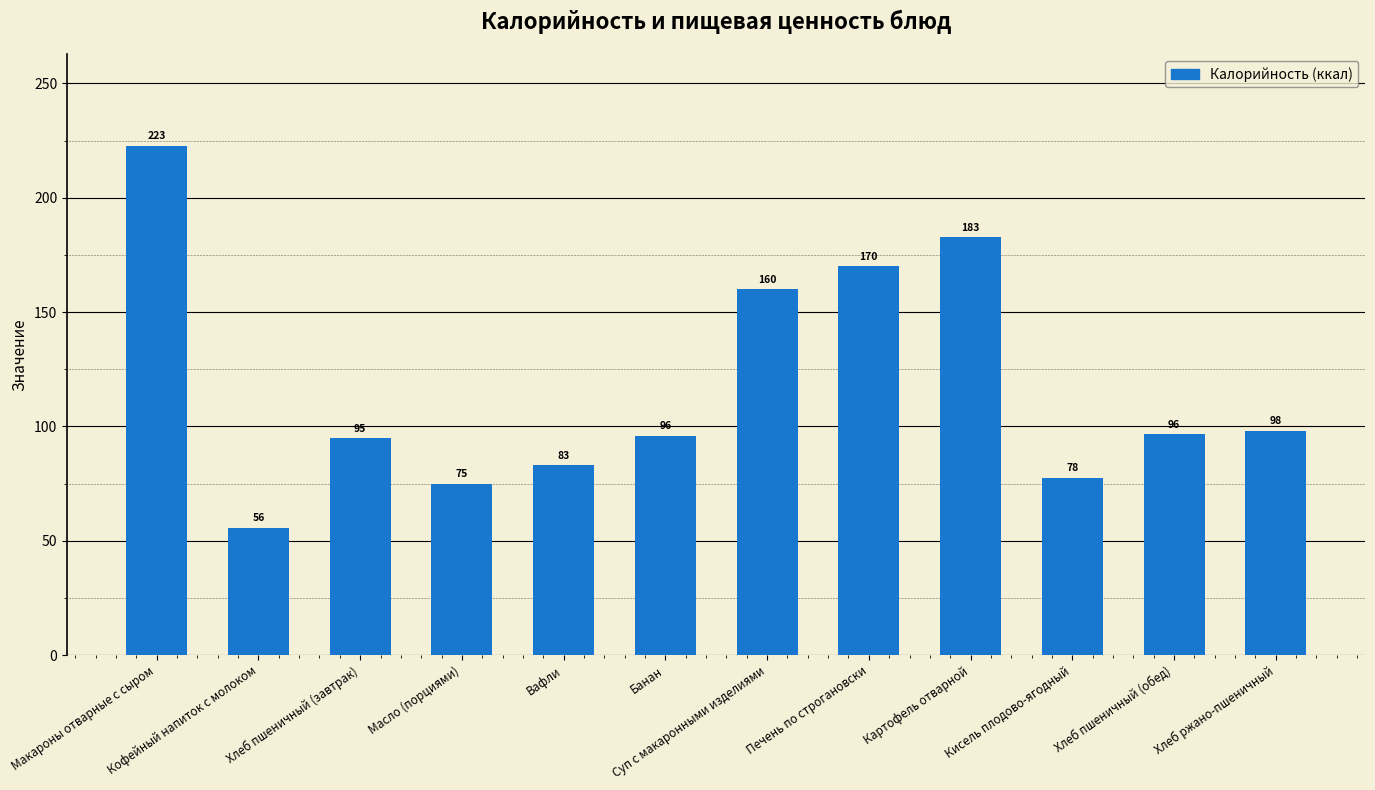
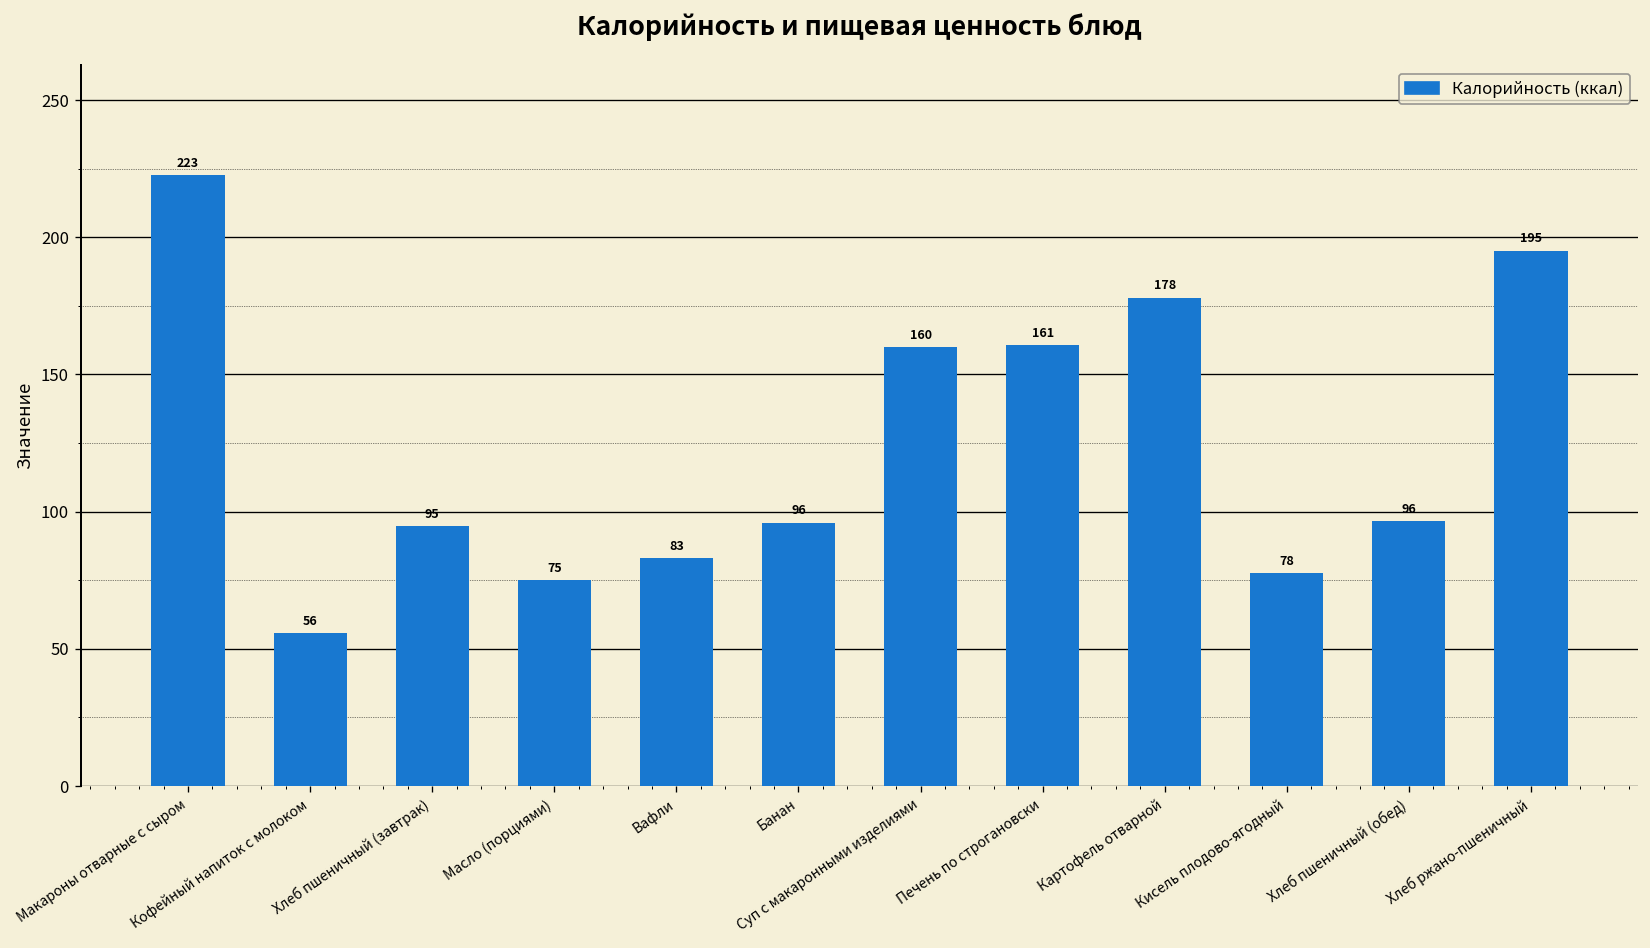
Печень по строгановски: 170 -> 161
Картофель отварной: 183 -> 178
Хлеб ржано-пшеничный: 98 -> 195
